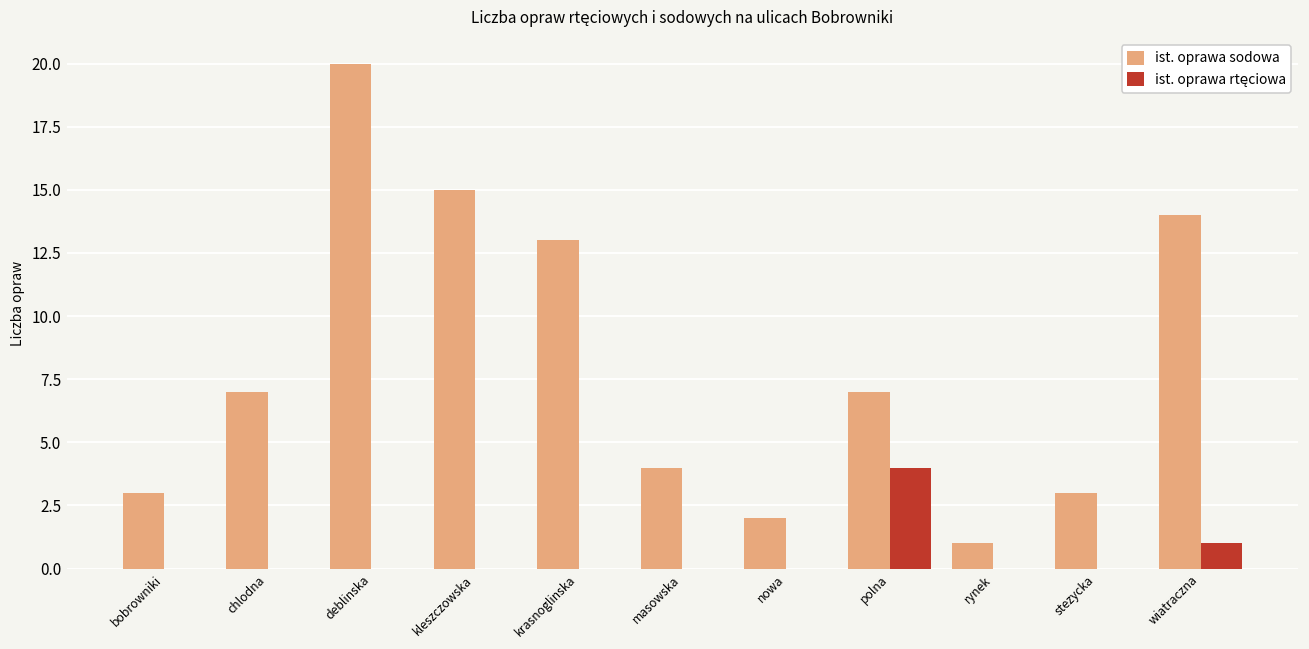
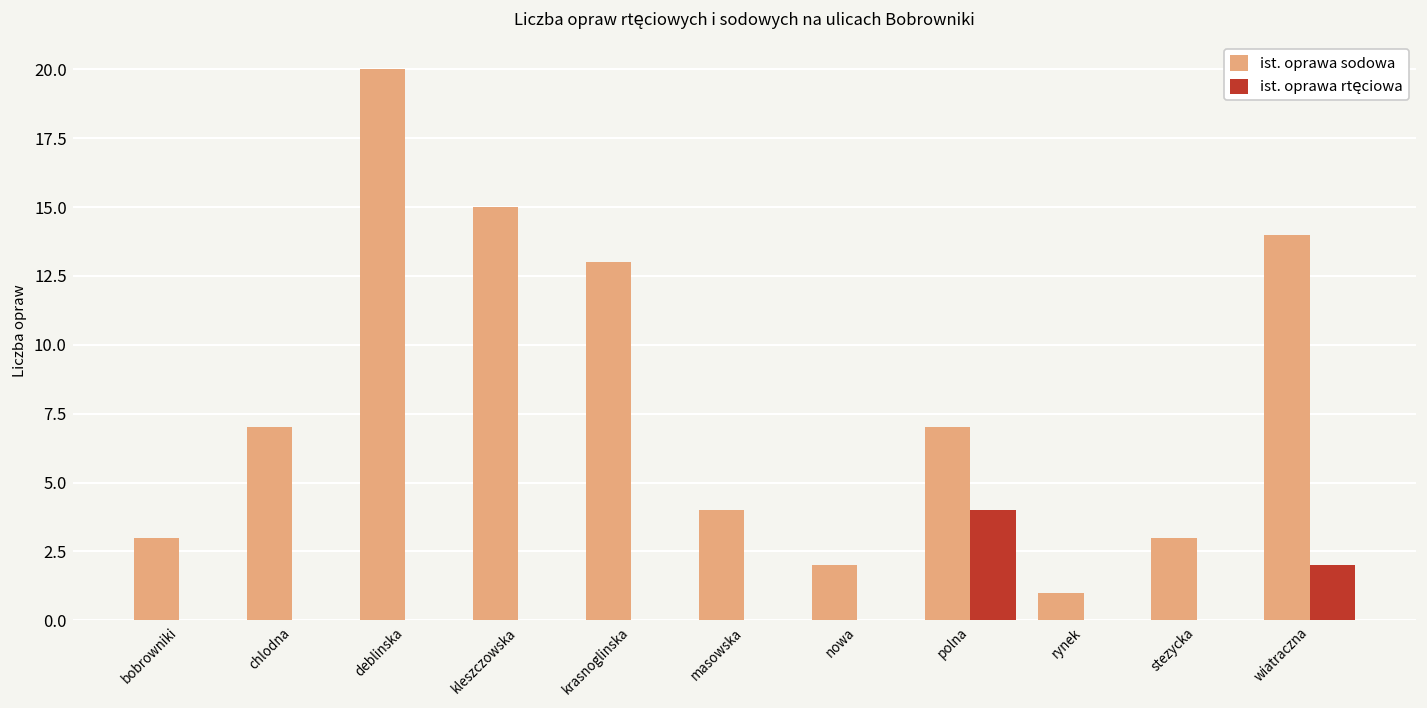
ist. oprawa rtęciowa, wiatraczna: 1 -> 2
